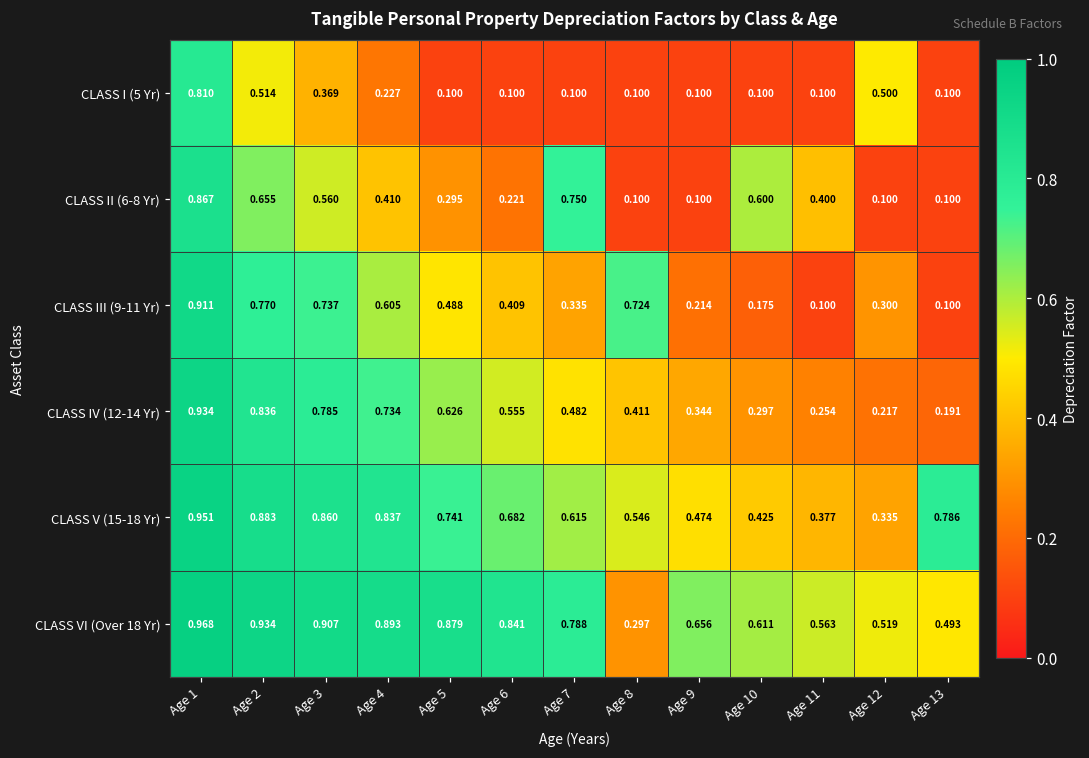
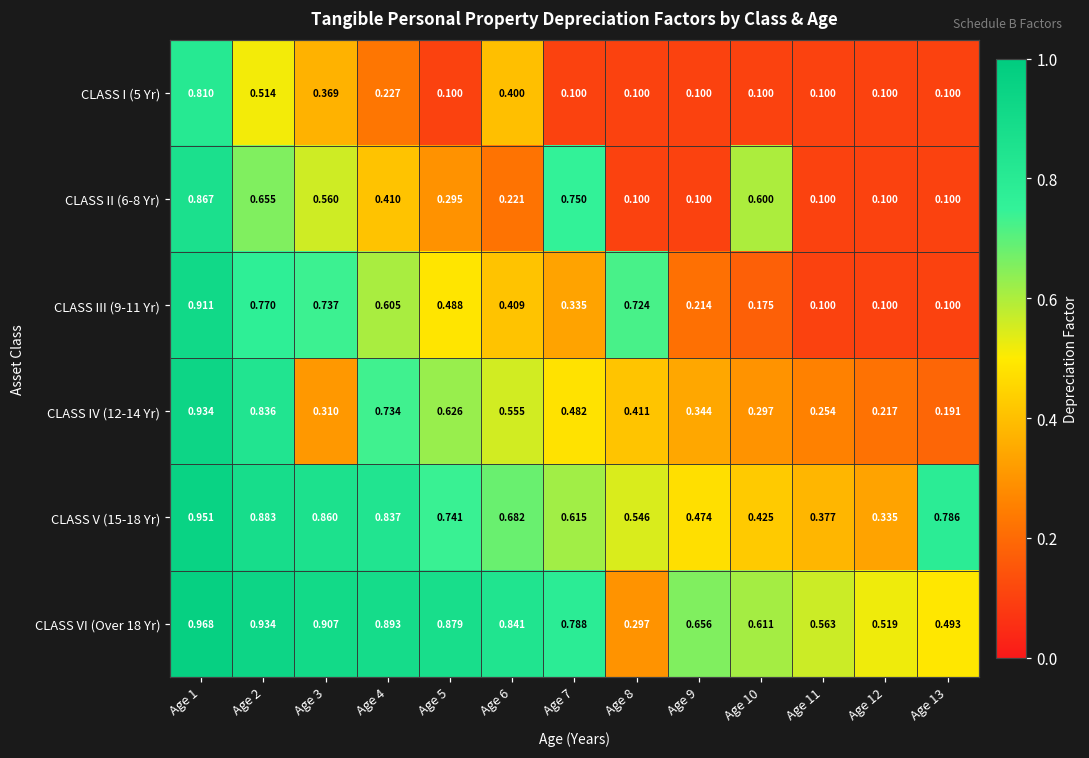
CLASS I (5 Yr), Age 6: 0.100 -> 0.400
CLASS I (5 Yr), Age 12: 0.500 -> 0.100
CLASS II (6-8 Yr), Age 11: 0.400 -> 0.100
CLASS III (9-11 Yr), Age 12: 0.300 -> 0.100
CLASS IV (12-14 Yr), Age 3: 0.785 -> 0.310
